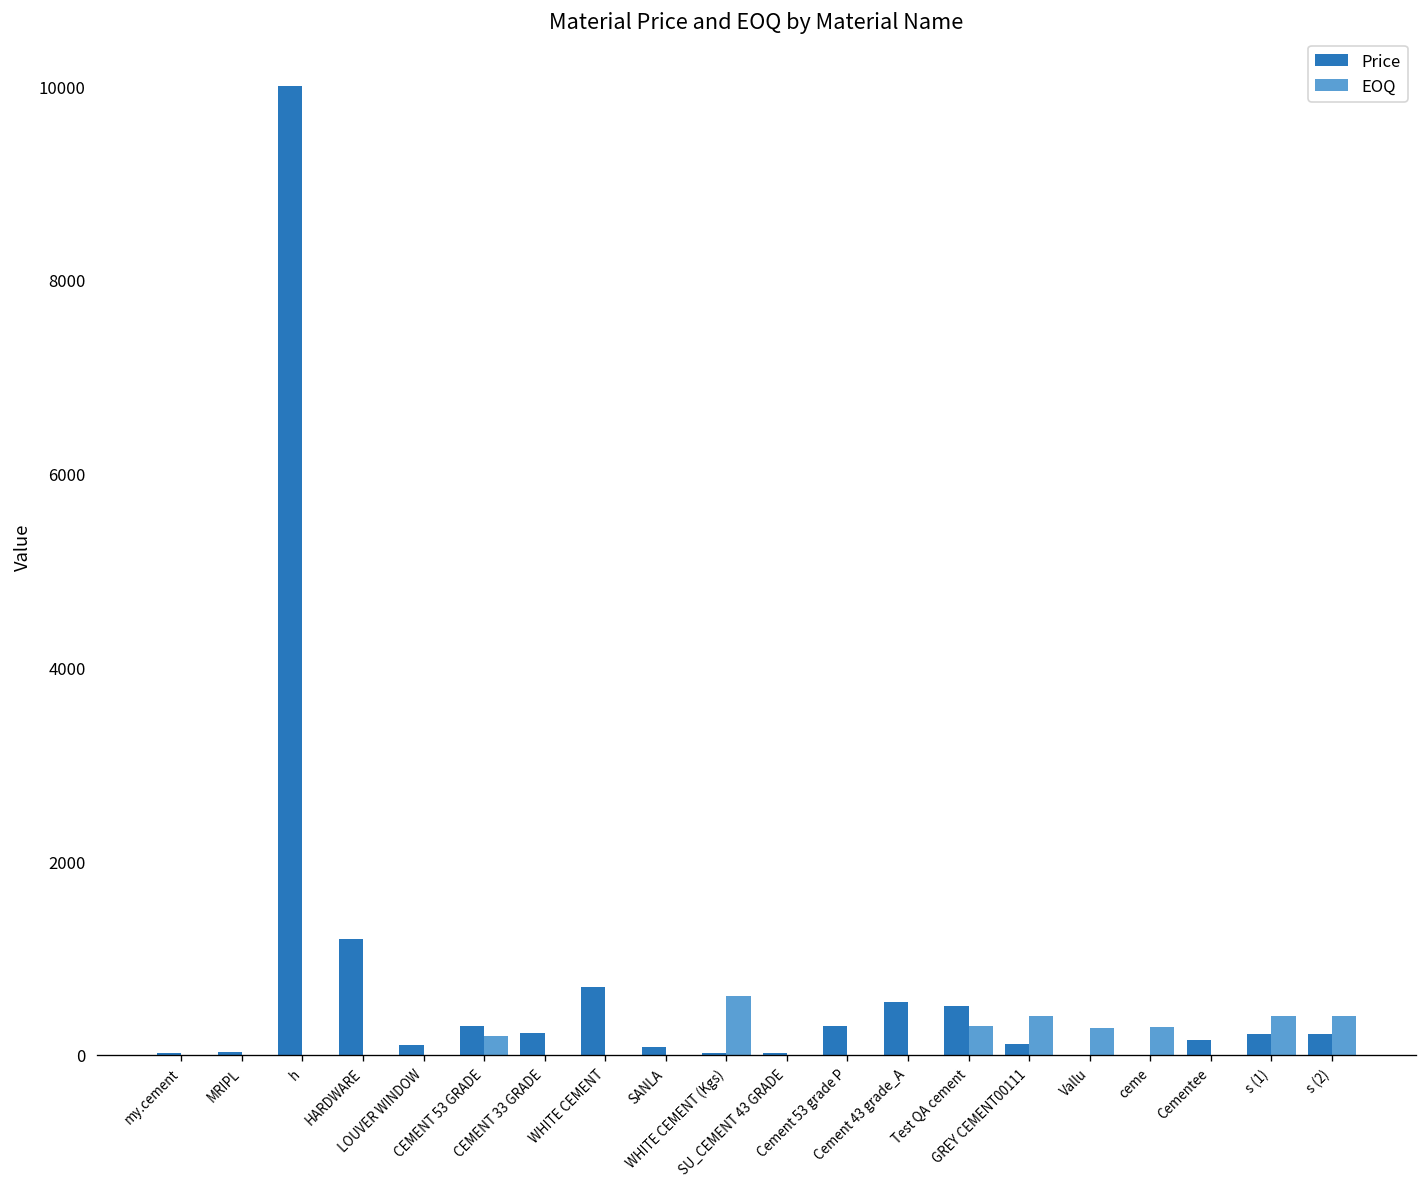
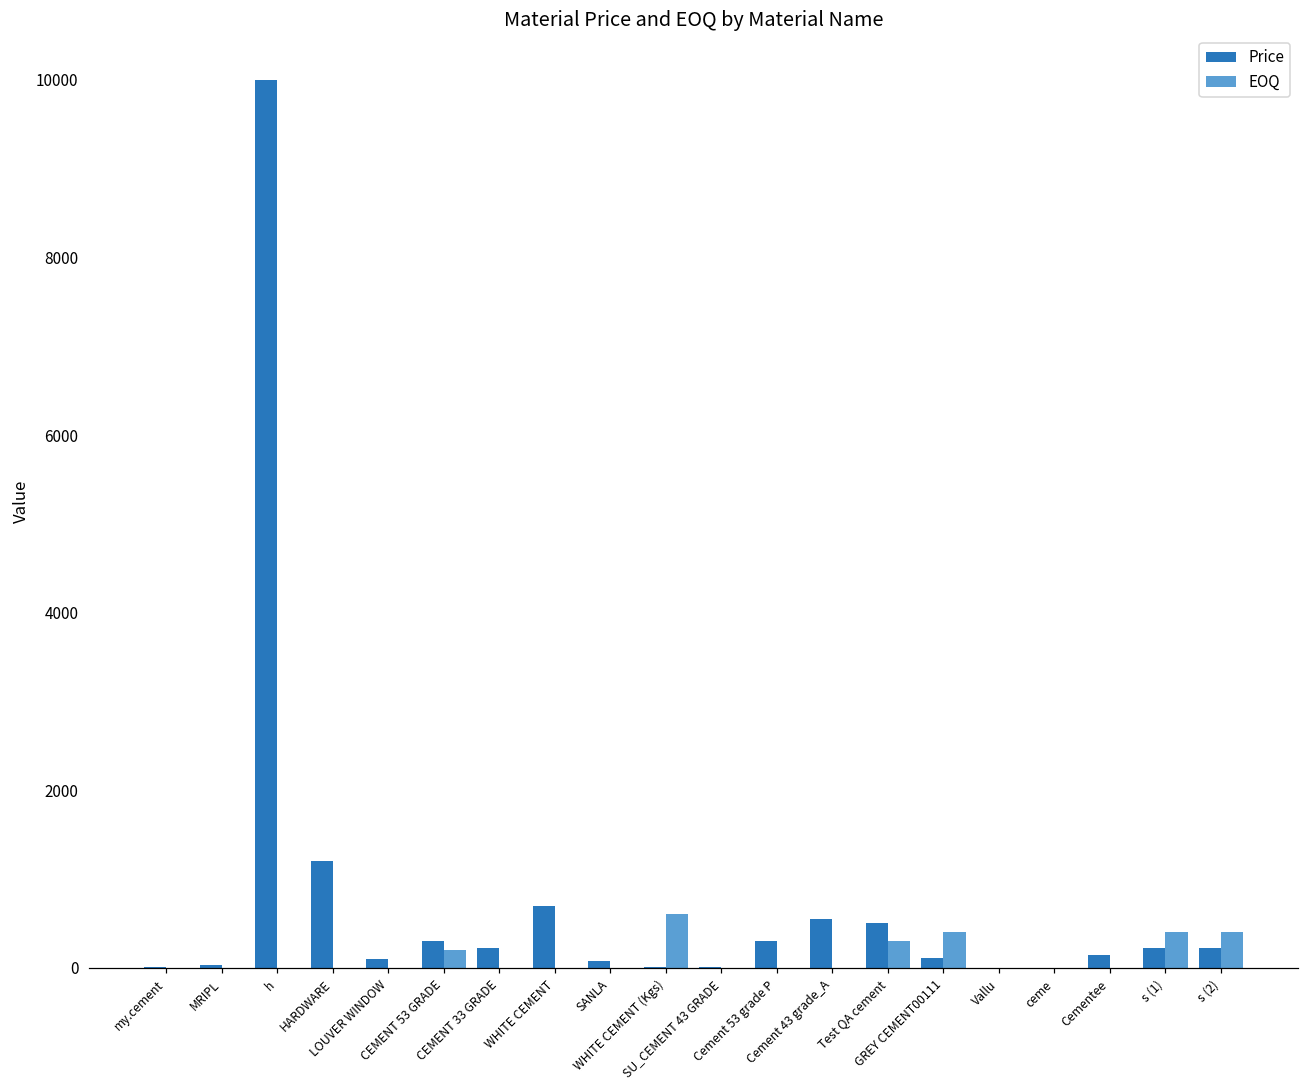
EOQ, Vallu: 300 -> 0
EOQ, ceme: 300 -> 0
